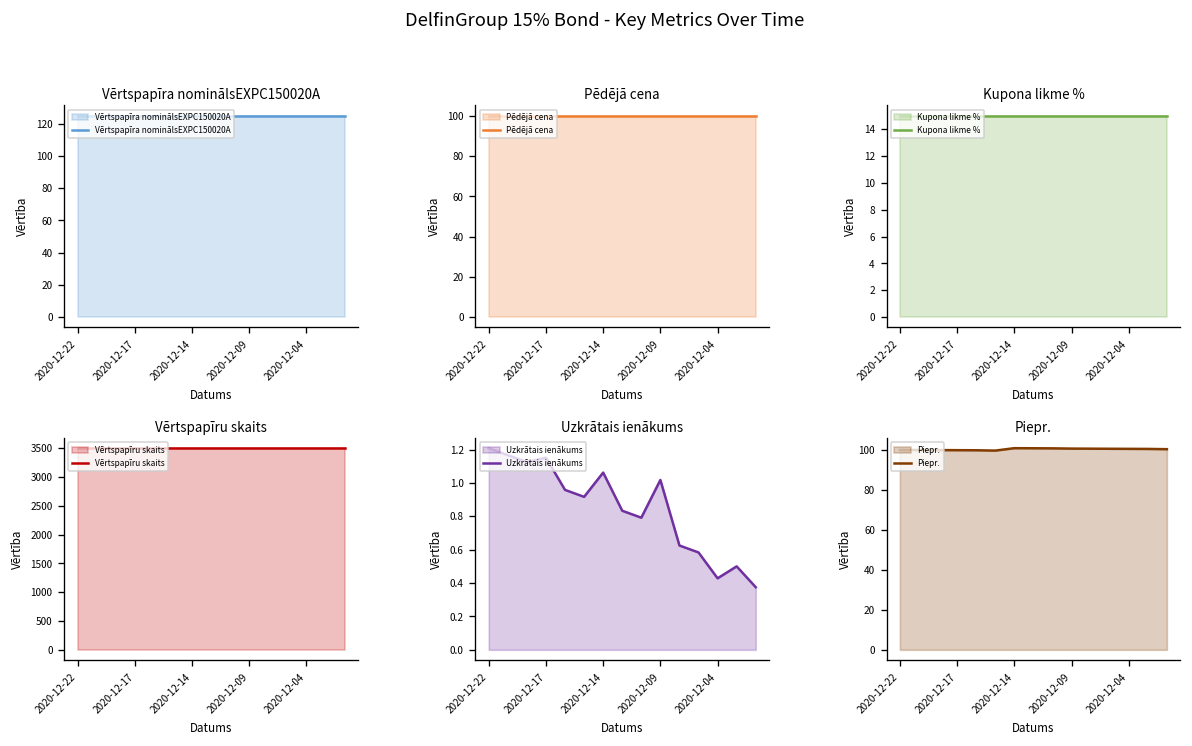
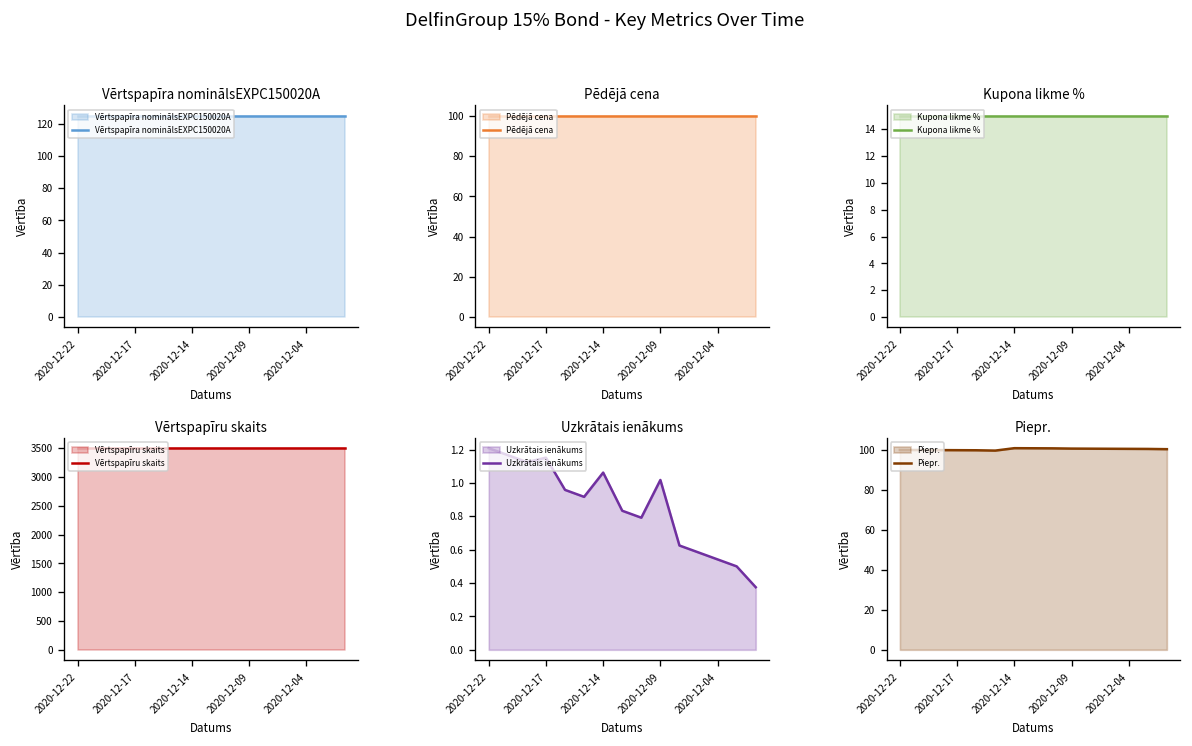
Uzkrātais ienākums, 2020-12-04: 0.43 -> 0.54
